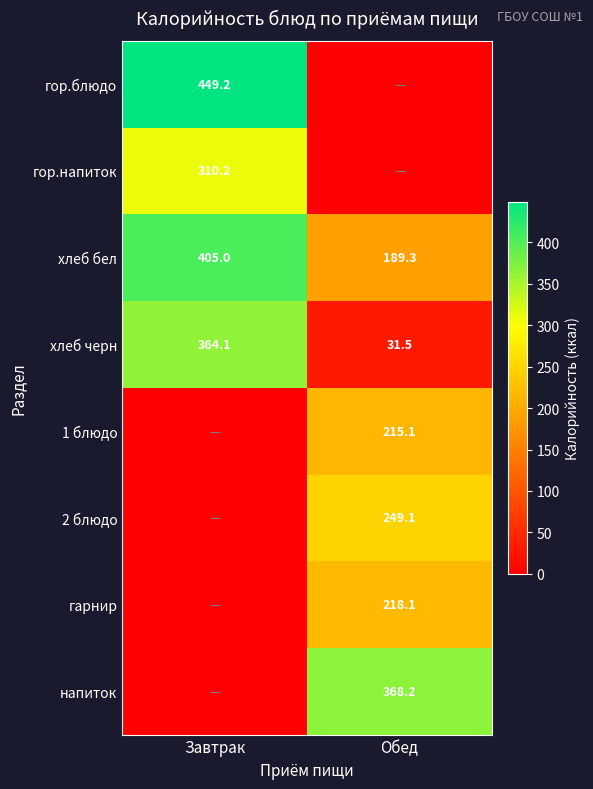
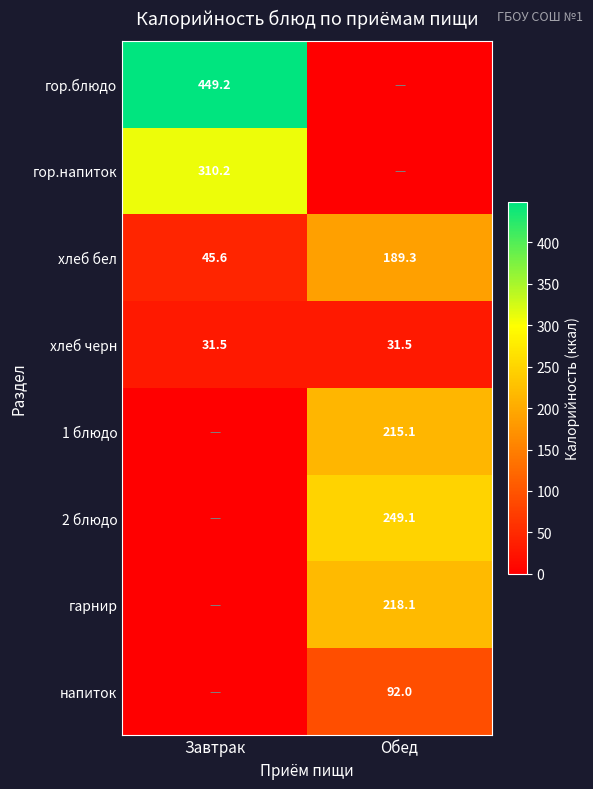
хлеб бел, Завтрак: 405.0 -> 45.6
хлеб черн, Завтрак: 364.1 -> 31.5
напиток, Обед: 368.2 -> 92.0
